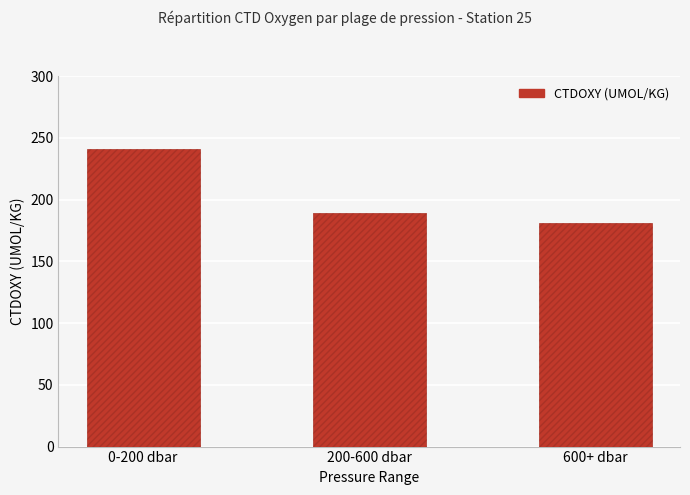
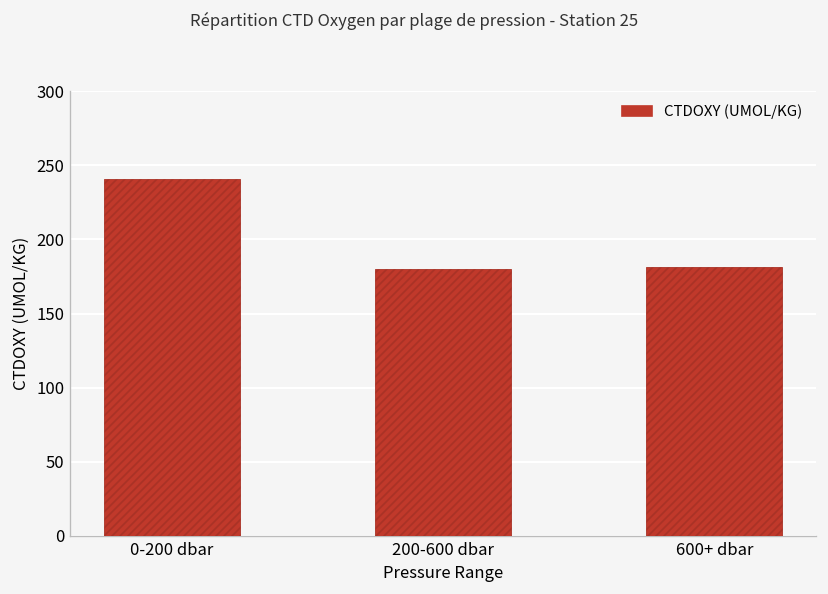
200-600 dbar: 189 -> 180
